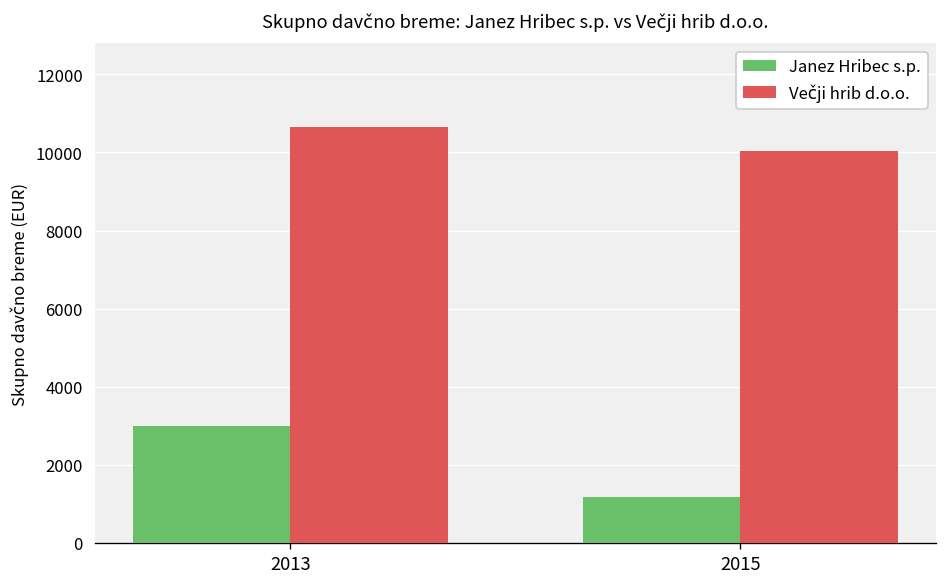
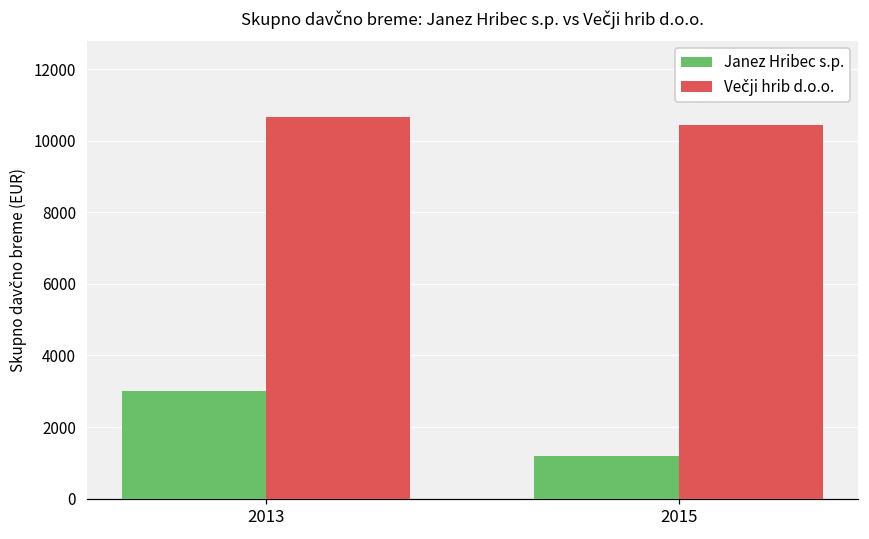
Večji hrib d.o.o., 2015: 10000 -> 10400
